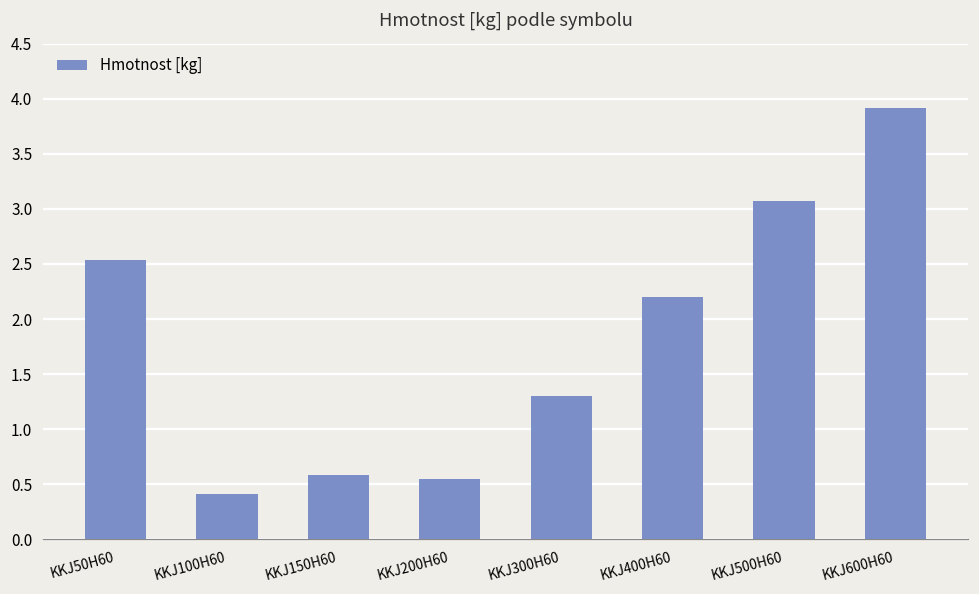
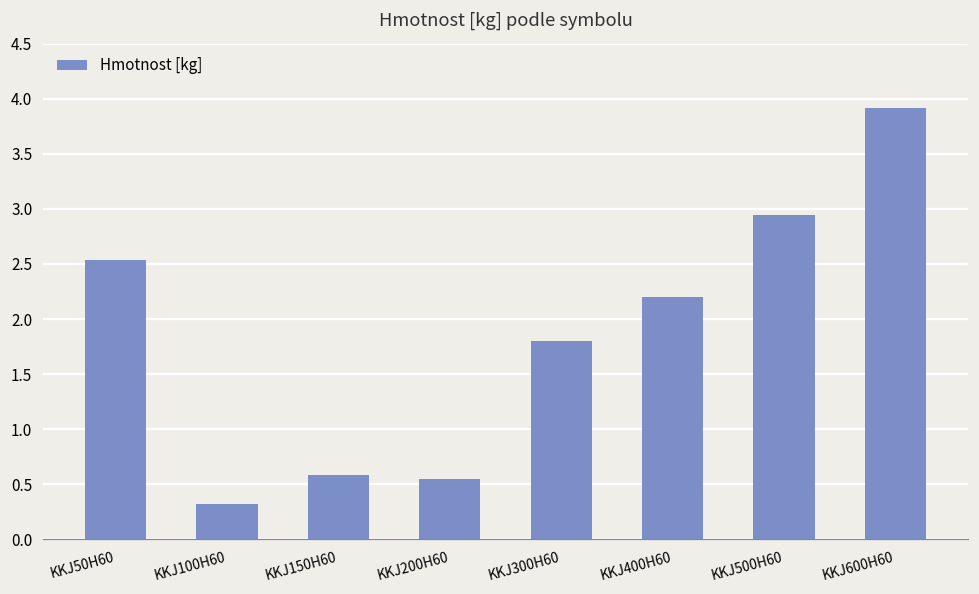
KKJ100H60: 0.41 -> 0.32
KKJ300H60: 1.3 -> 1.8
KKJ500H60: 3.07 -> 2.94
